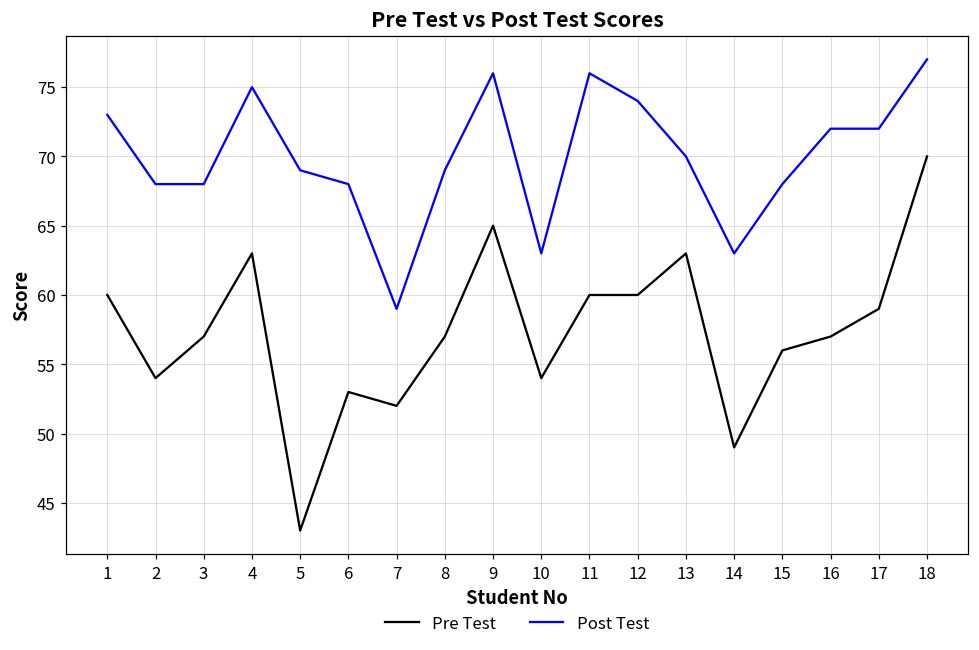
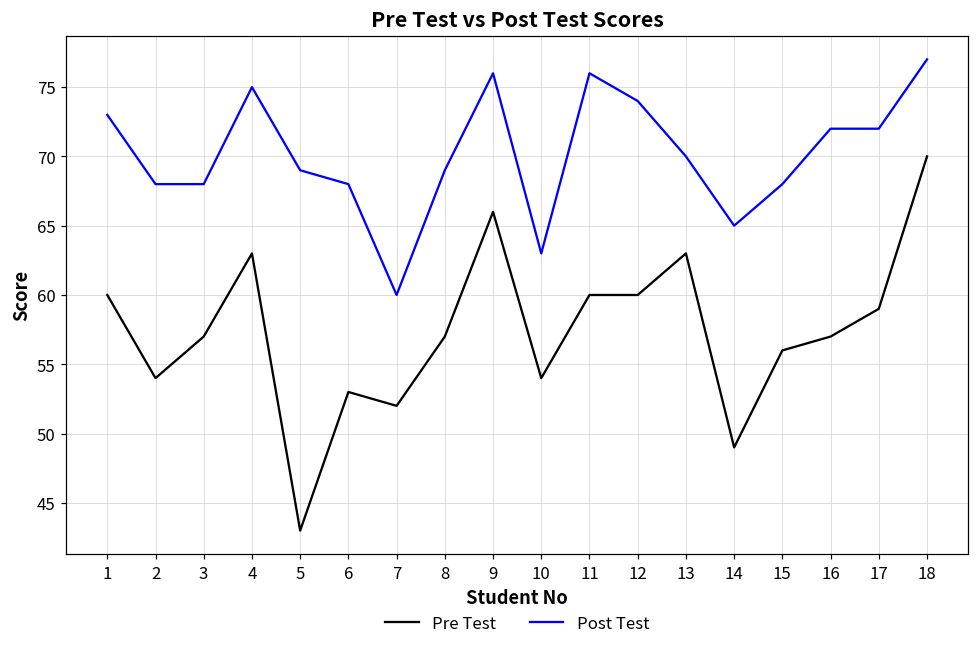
Post Test, 7: 59 -> 60
Pre Test, 9: 65 -> 66
Post Test, 14: 63 -> 65
